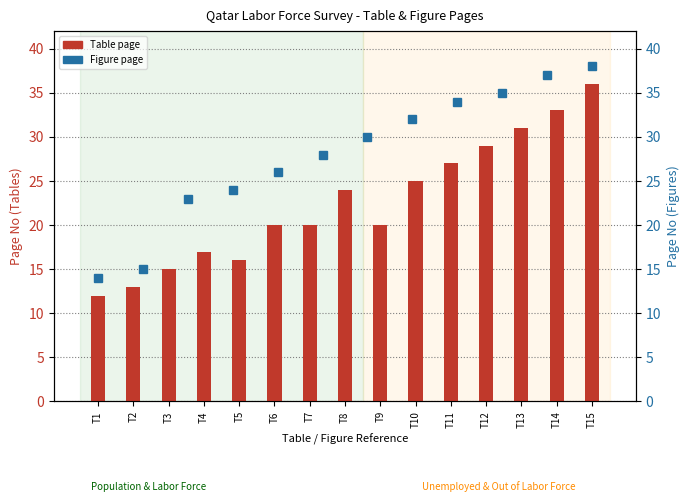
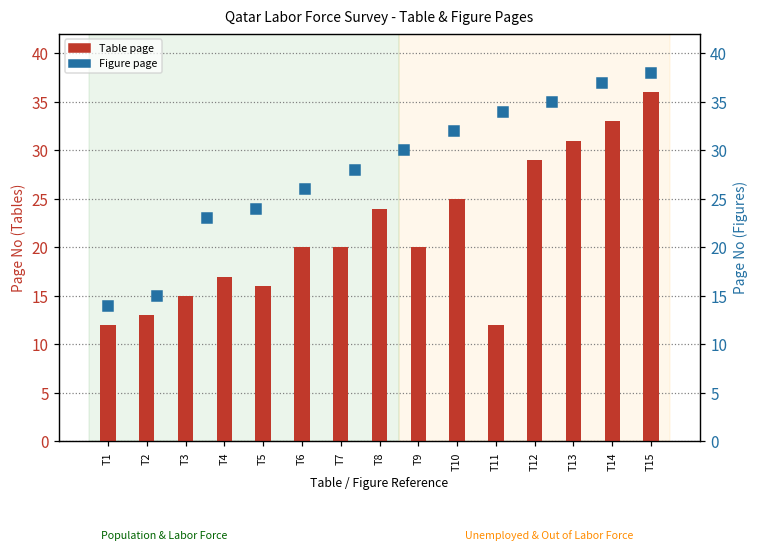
Table page, T11: 27 -> 12
